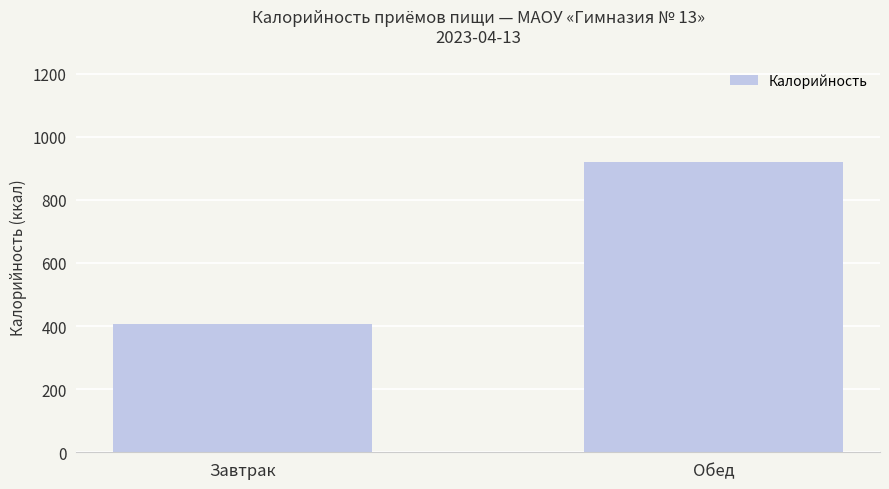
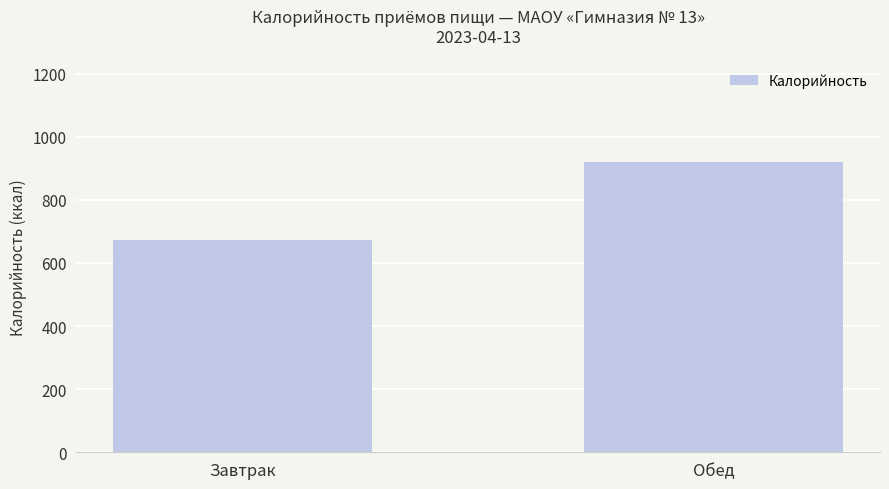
Завтрак: 410 -> 670
